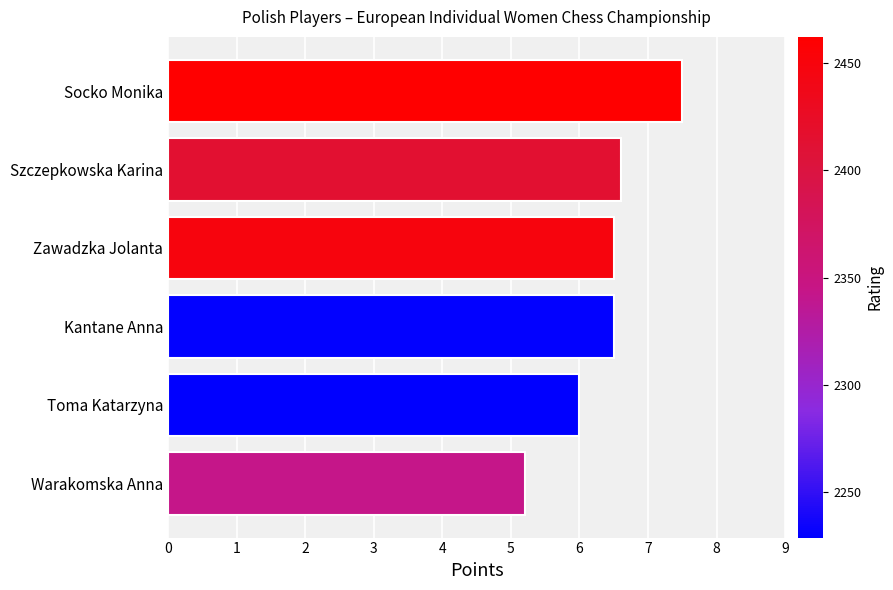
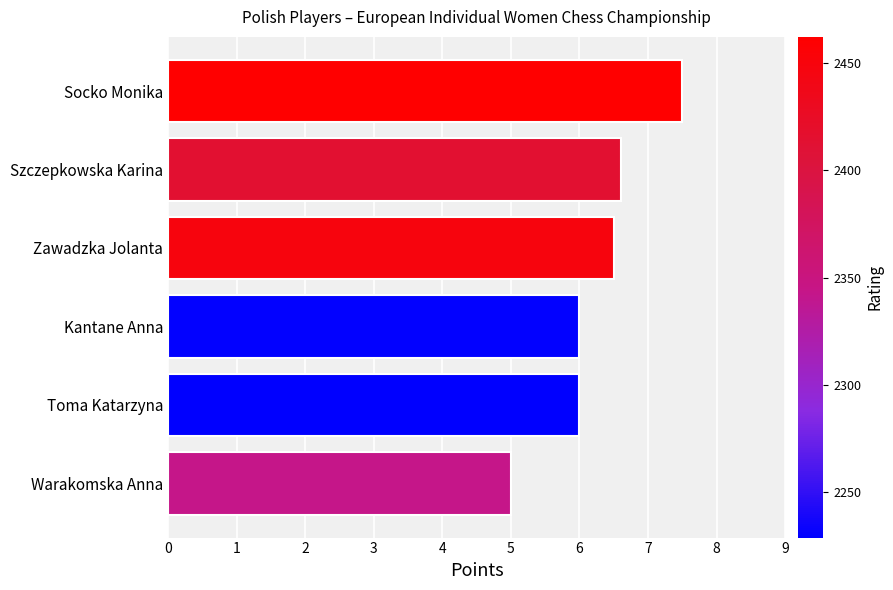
Kantane Anna: 6.5 -> 6.0
Warakomska Anna: 5.2 -> 5.0
